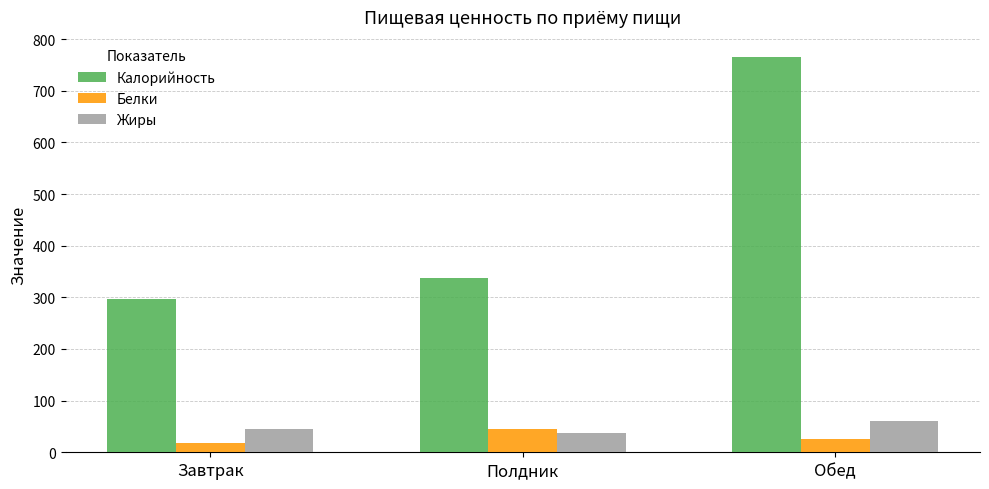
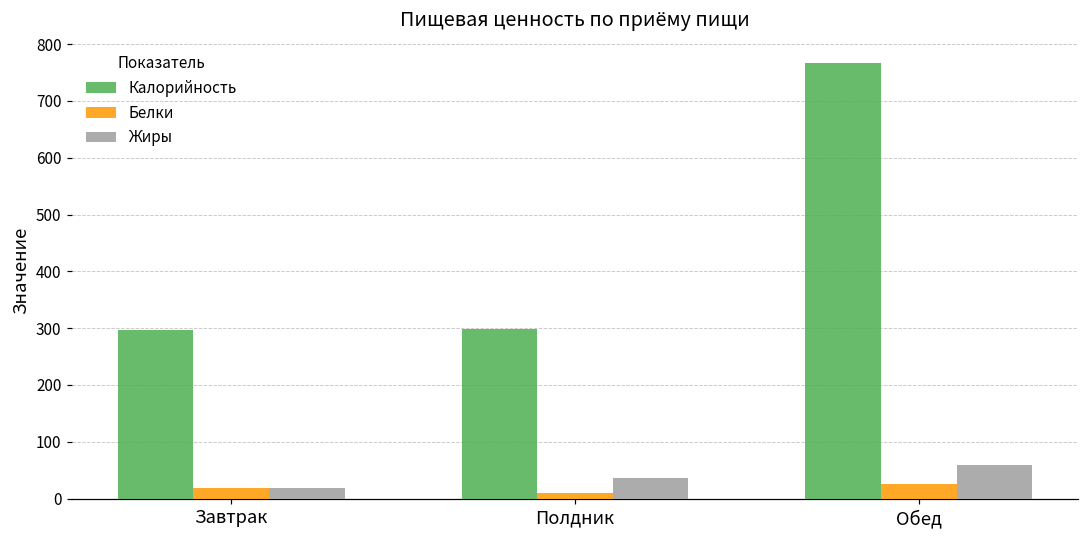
Жиры, Завтрак: 50 -> 20
Калорийность, Полдник: 340 -> 300
Белки, Полдник: 40 -> 10
